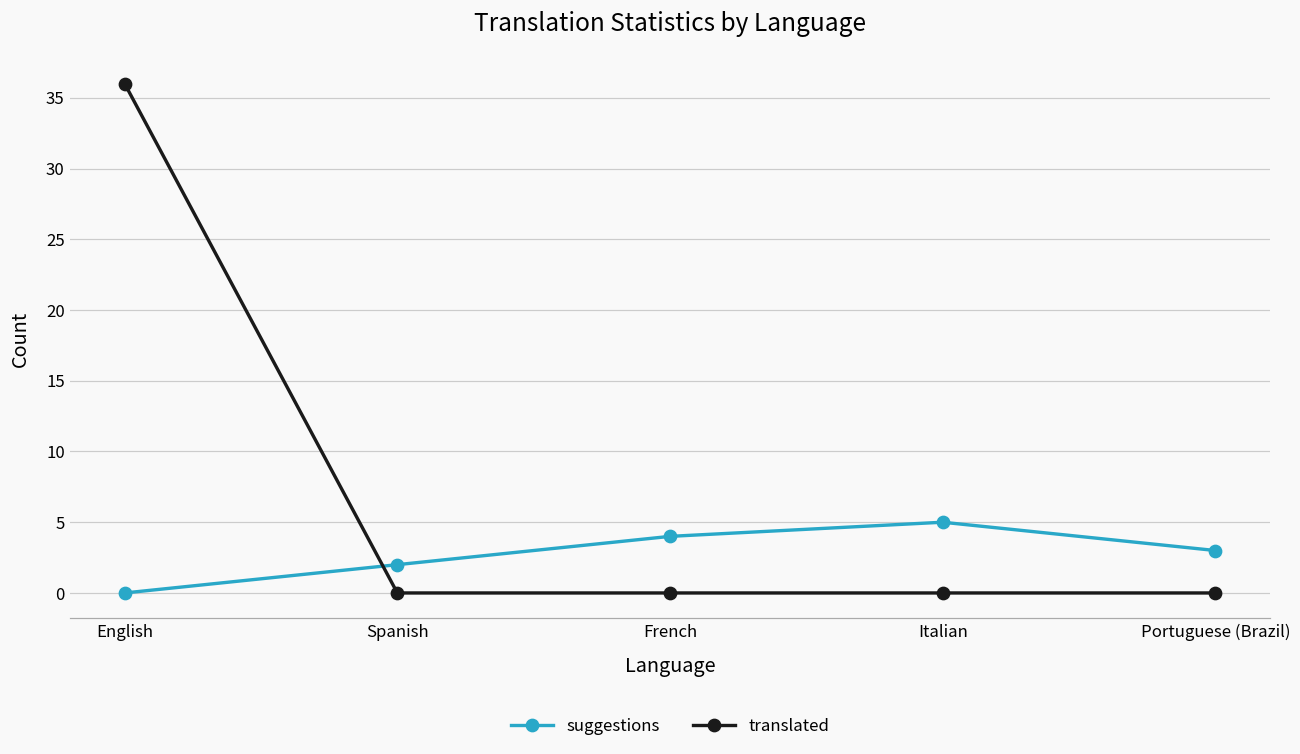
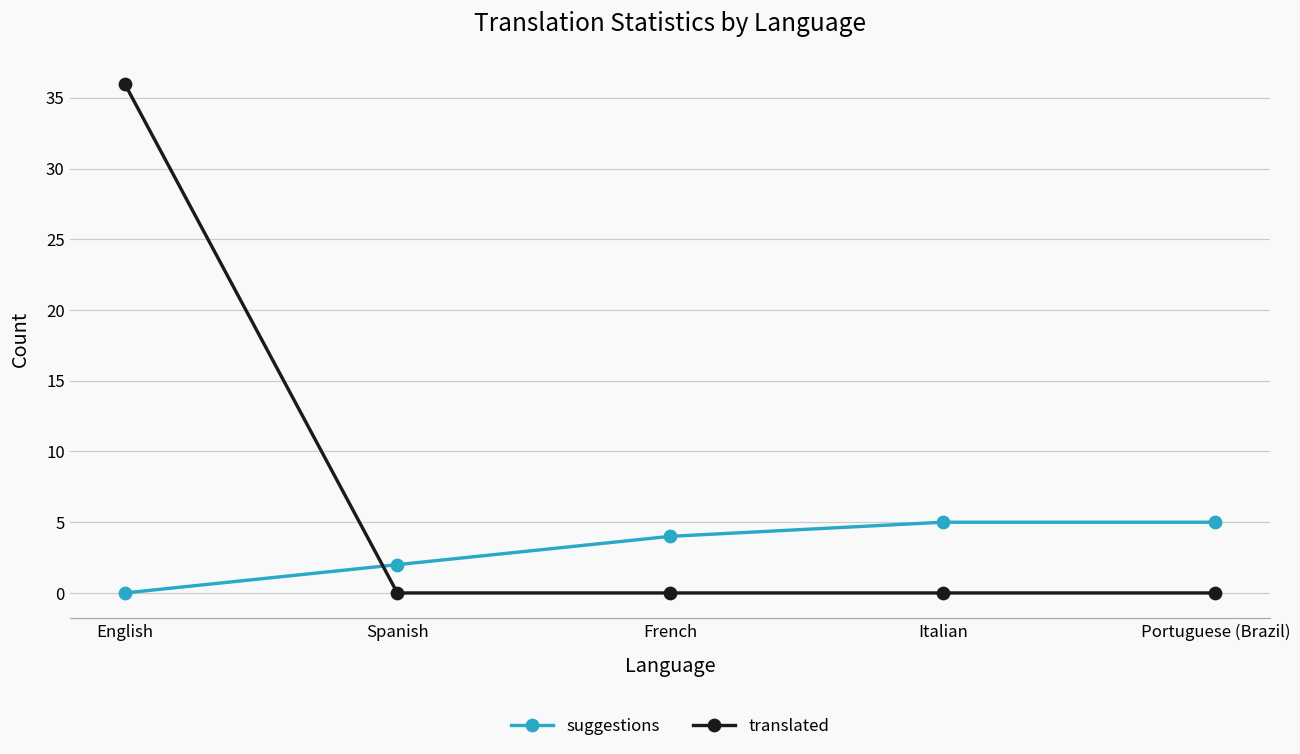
suggestions, Portuguese (Brazil): 3 -> 5
